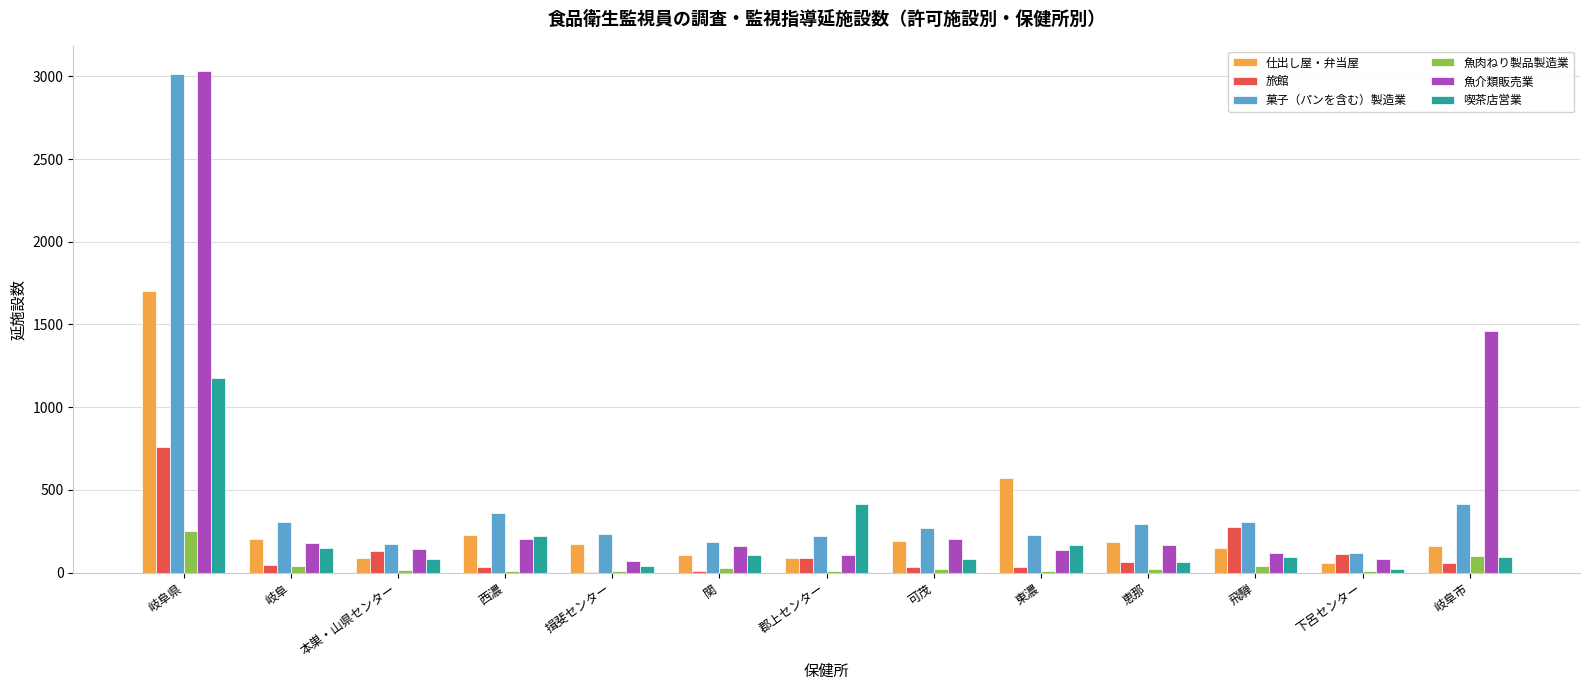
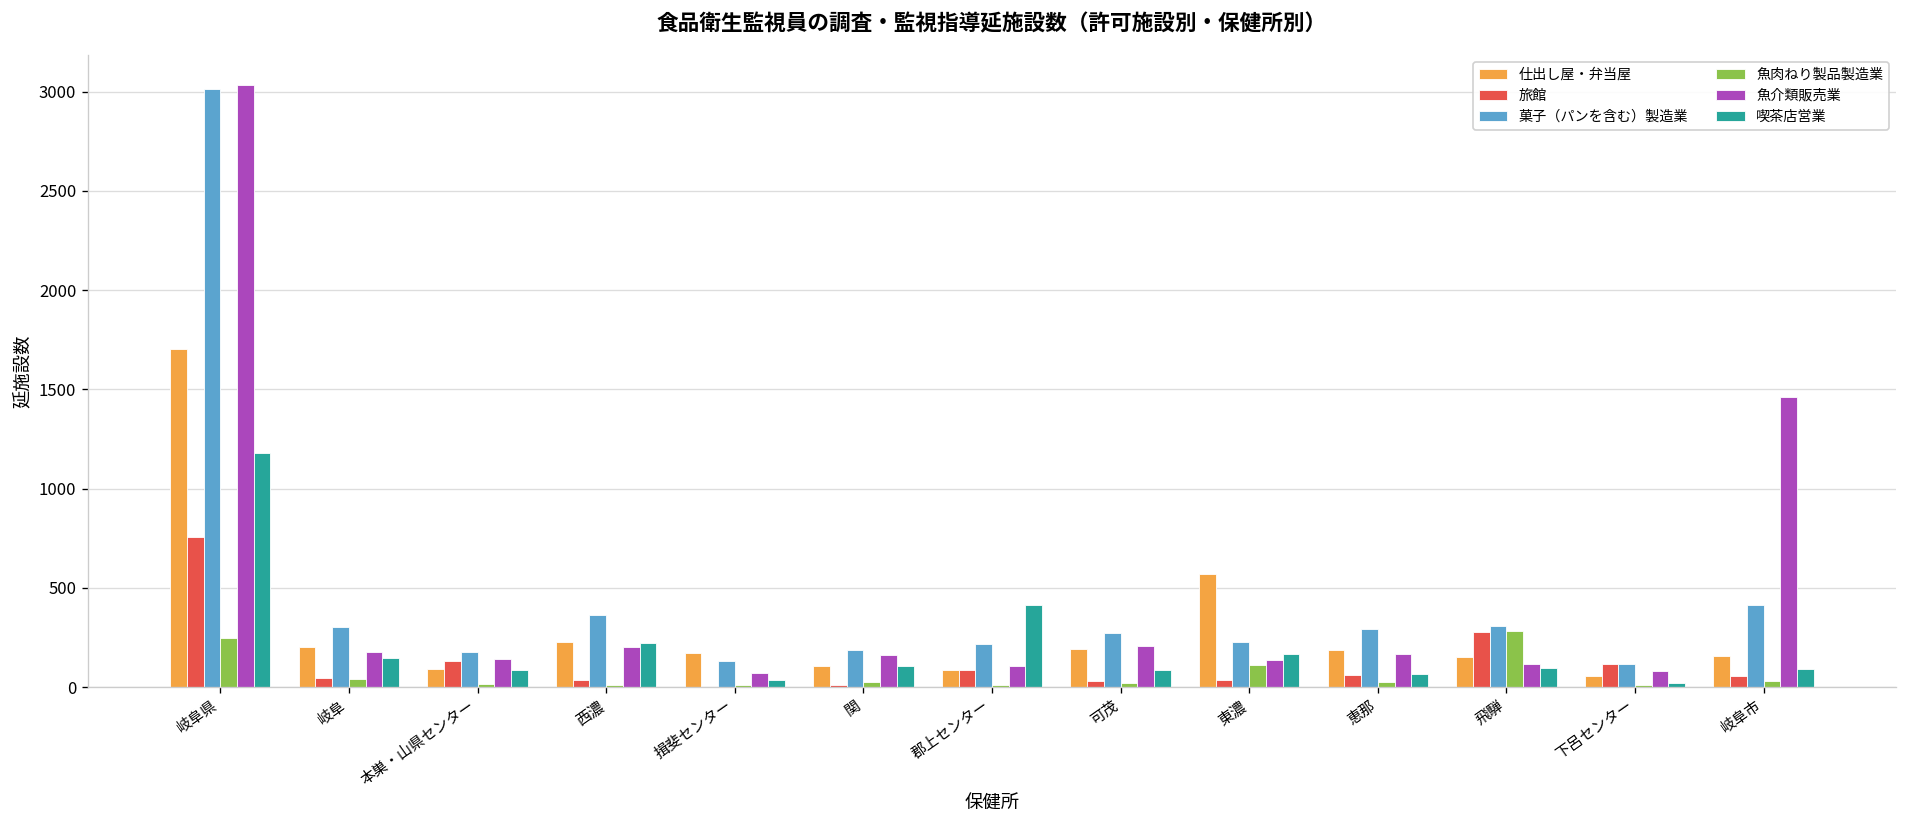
菓子（パンを含む）製造業, 揖斐センター: 230 -> 130
魚肉ねり製品製造業, 東濃: 10 -> 110
魚肉ねり製品製造業, 飛騨: 40 -> 280
魚肉ねり製品製造業, 岐阜市: 100 -> 30
